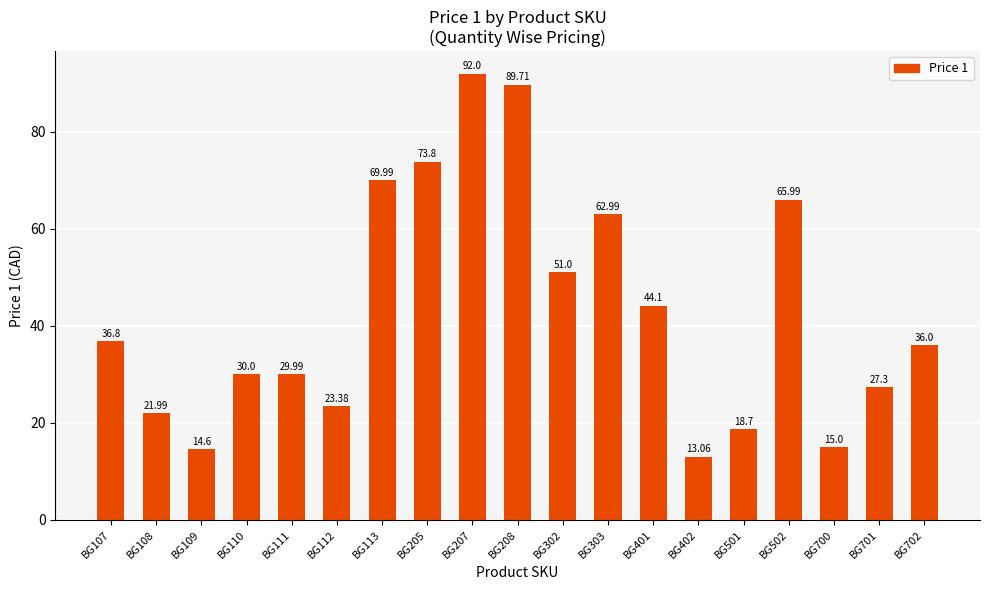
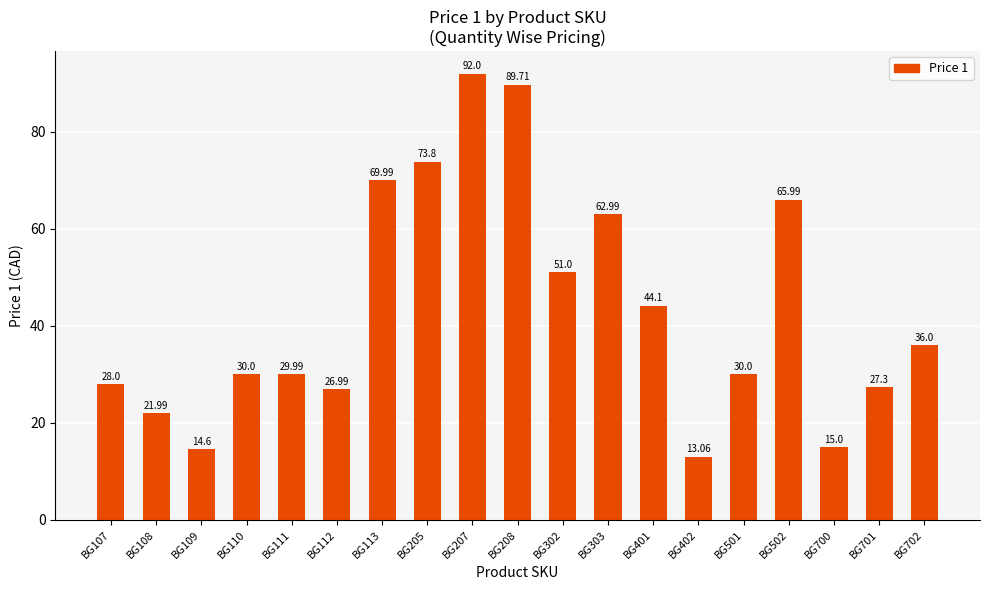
BG107: 36.8 -> 28.0
BG112: 23.38 -> 26.99
BG501: 18.7 -> 30.0
